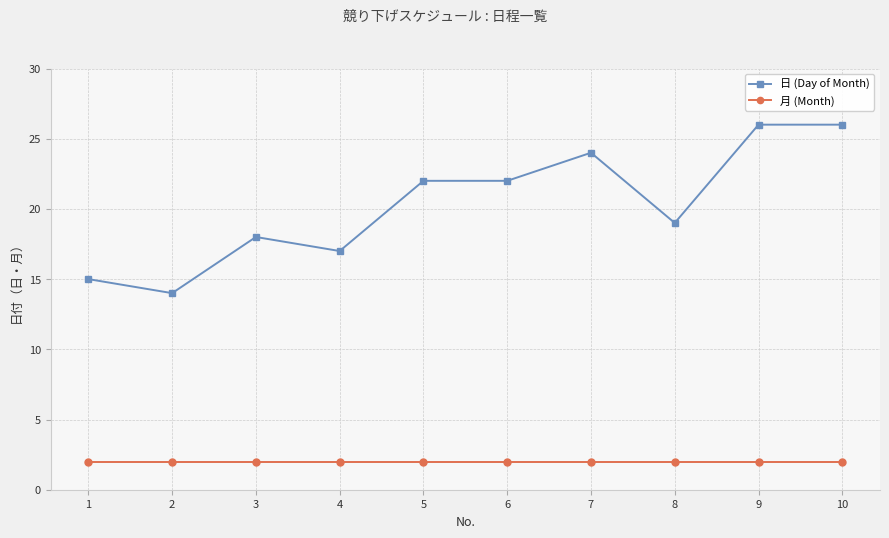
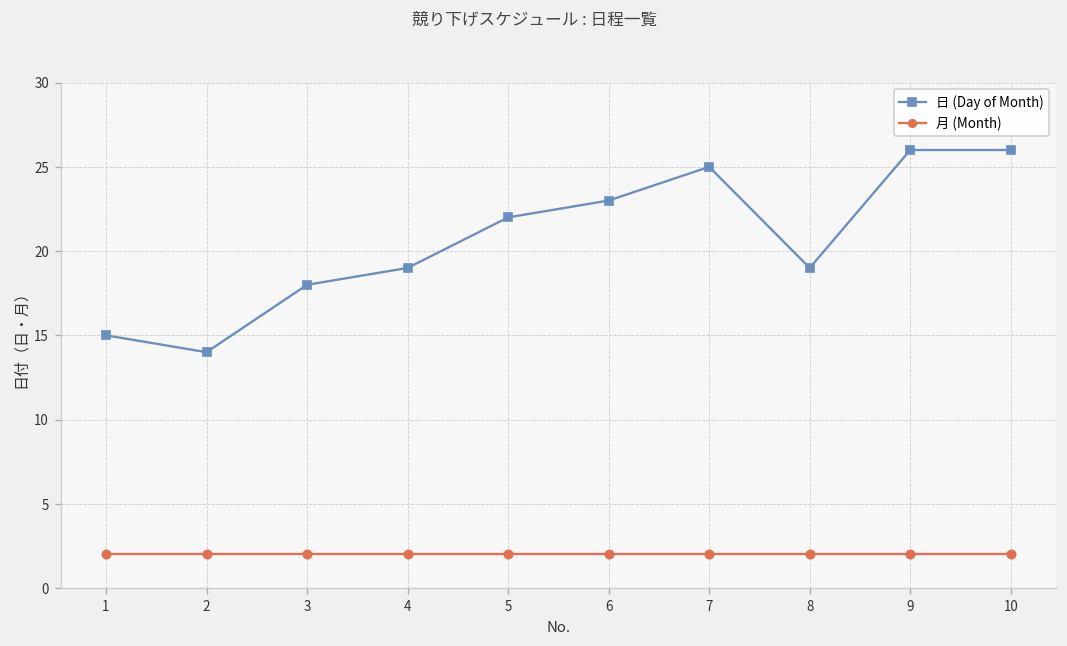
日 (Day of Month), 4: 17 -> 19
日 (Day of Month), 6: 22 -> 23
日 (Day of Month), 7: 24 -> 25
